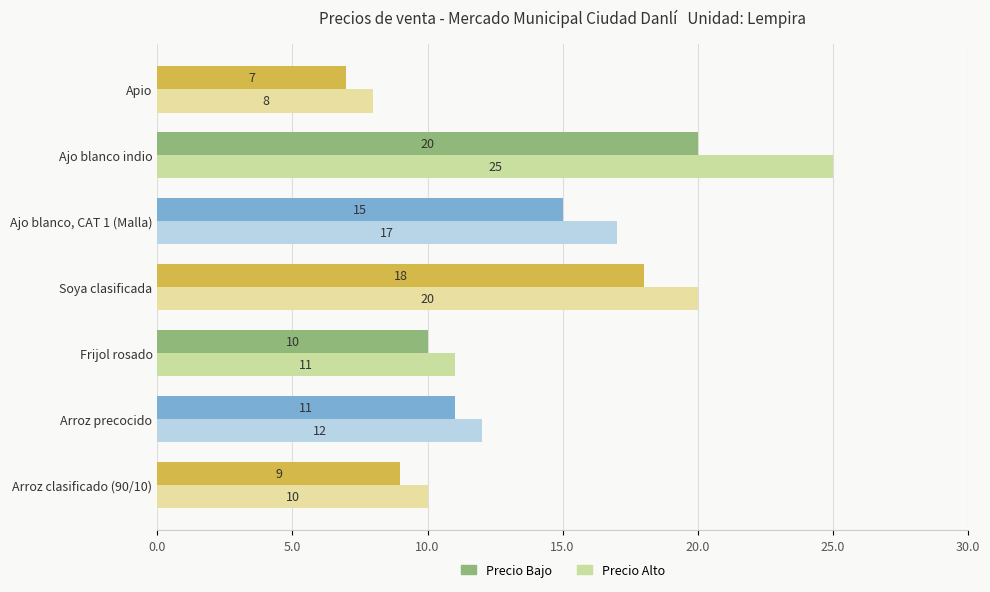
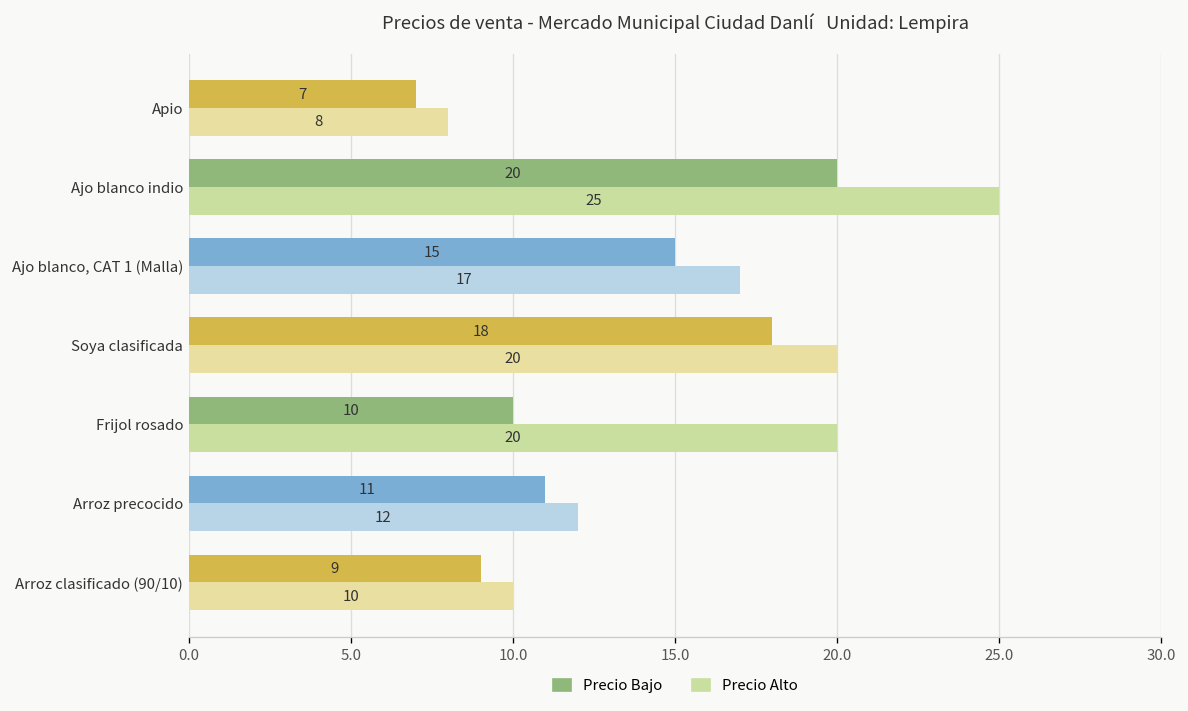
Precio Alto, Frijol rosado: 11 -> 20
